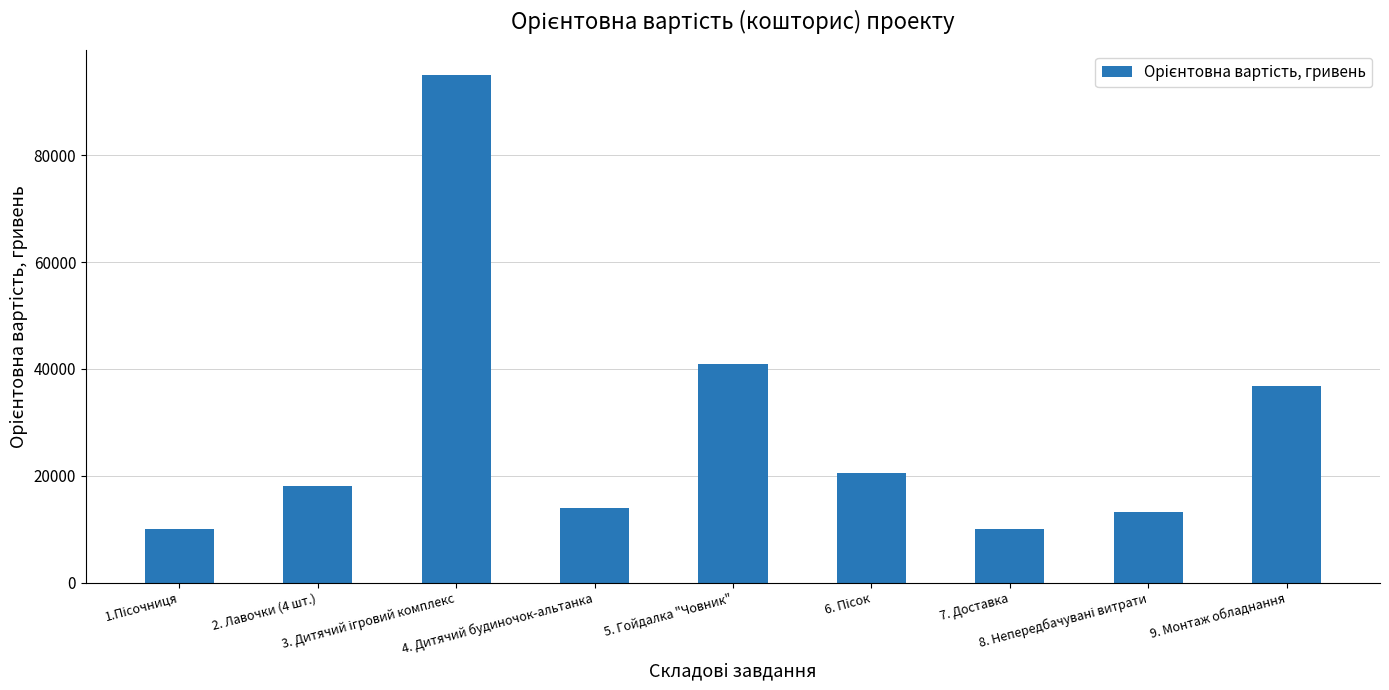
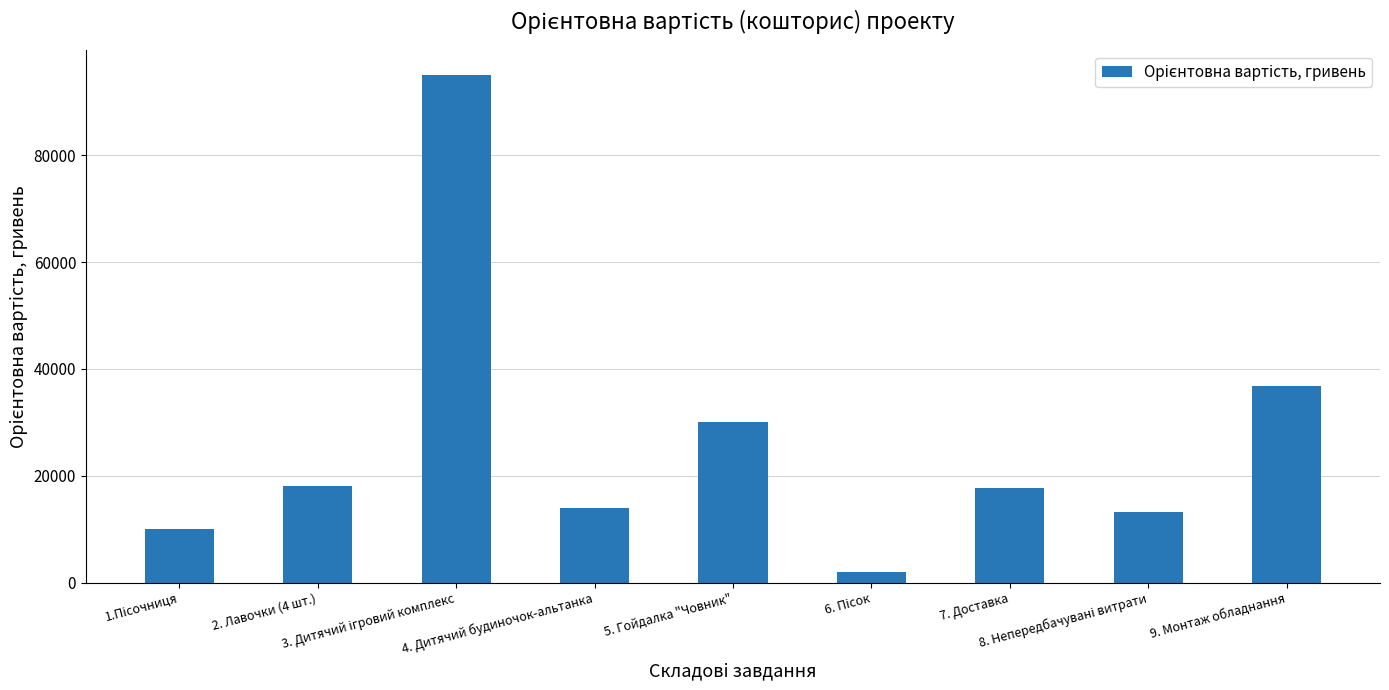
5. Гойдалка "Човник": 41000 -> 30000
6. Пісок: 20000 -> 2000
7. Доставка: 10000 -> 18000
